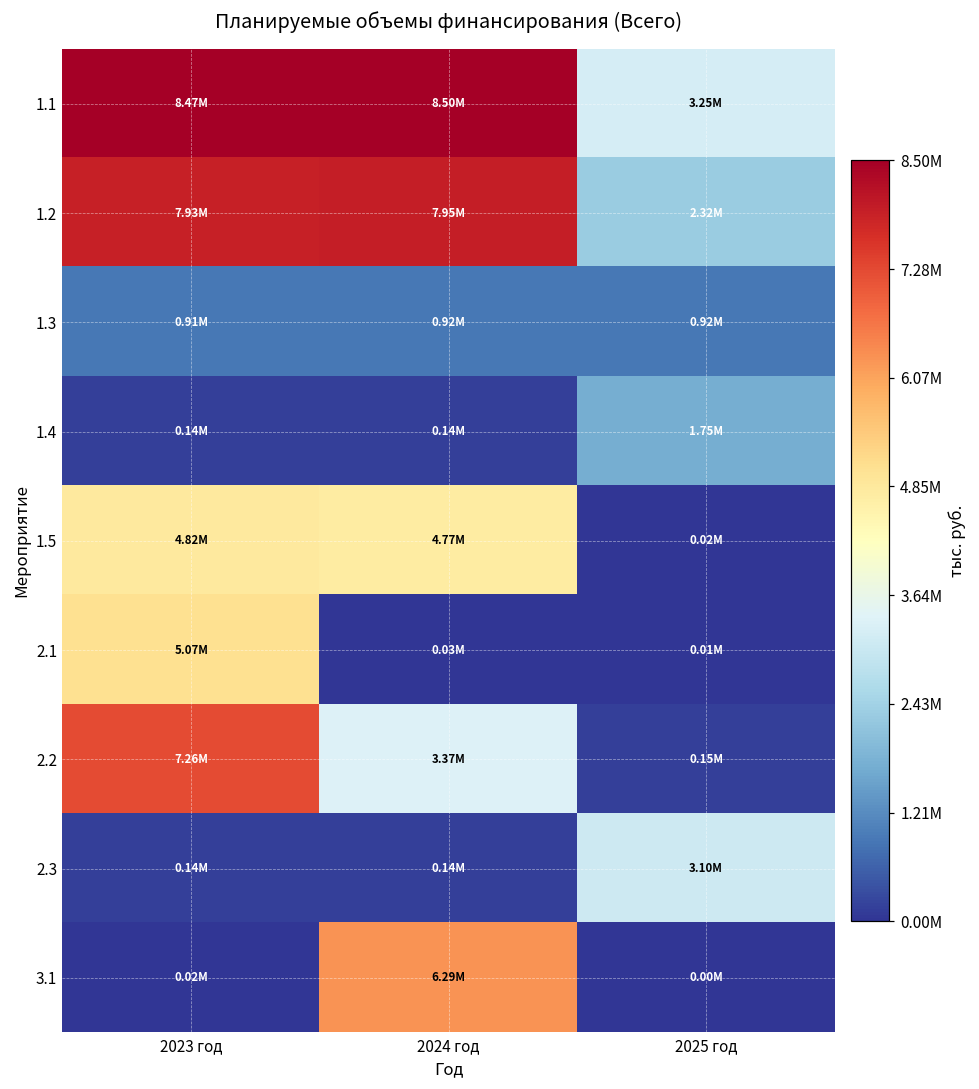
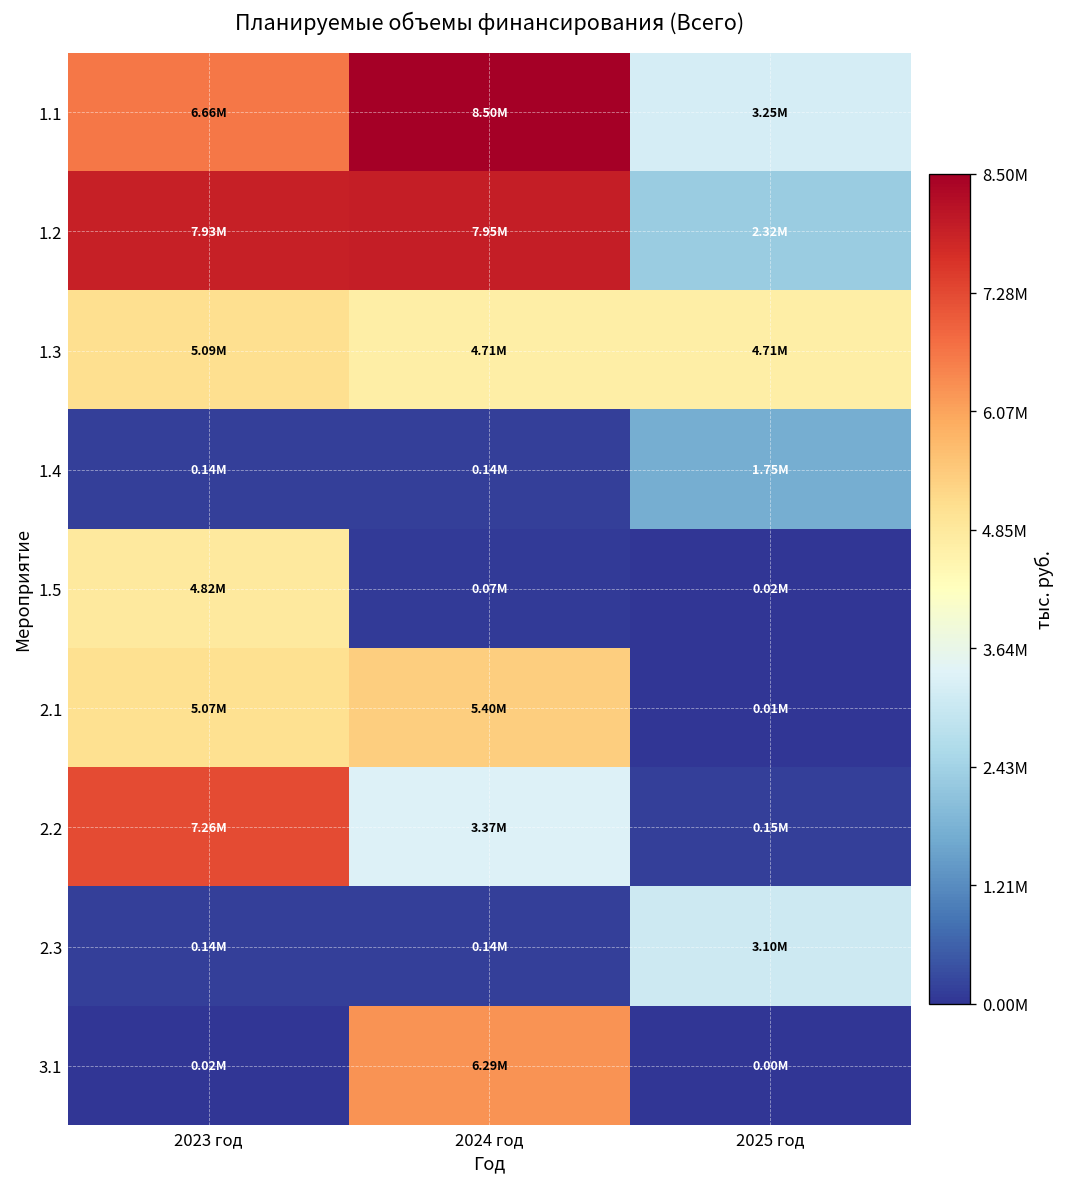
1.1, 2023 год: 8.47M -> 6.66M
1.3, 2023 год: 0.91M -> 5.09M
1.3, 2024 год: 0.92M -> 4.71M
1.3, 2025 год: 0.92M -> 4.71M
1.5, 2024 год: 4.77M -> 0.07M
2.1, 2024 год: 0.03M -> 5.40M
